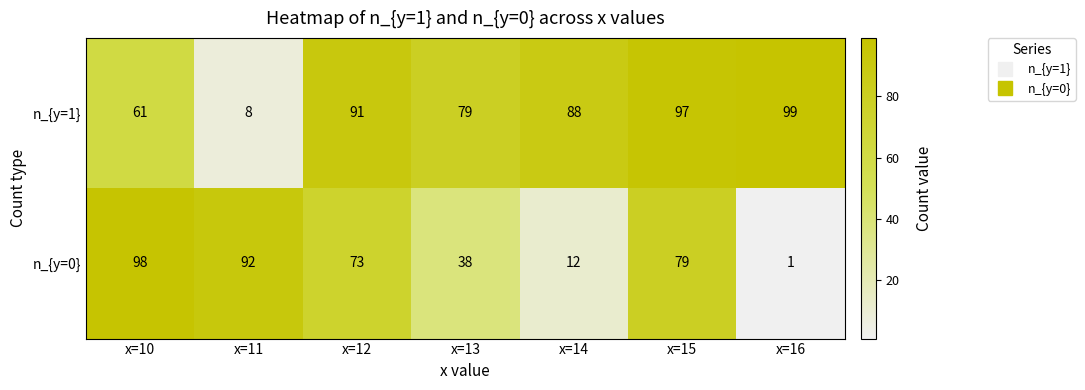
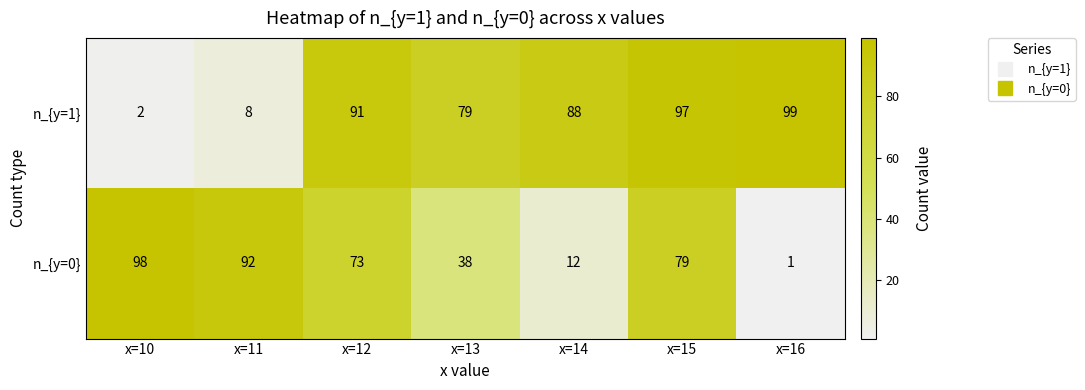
n_{y=1}, x=10: 61 -> 2
